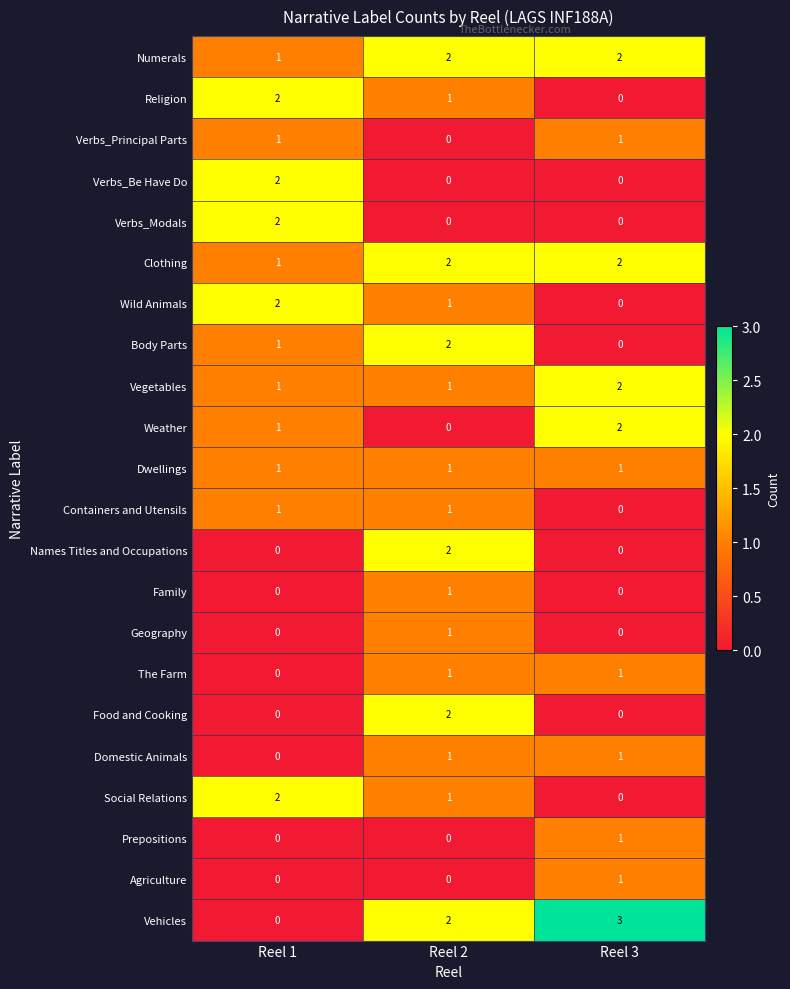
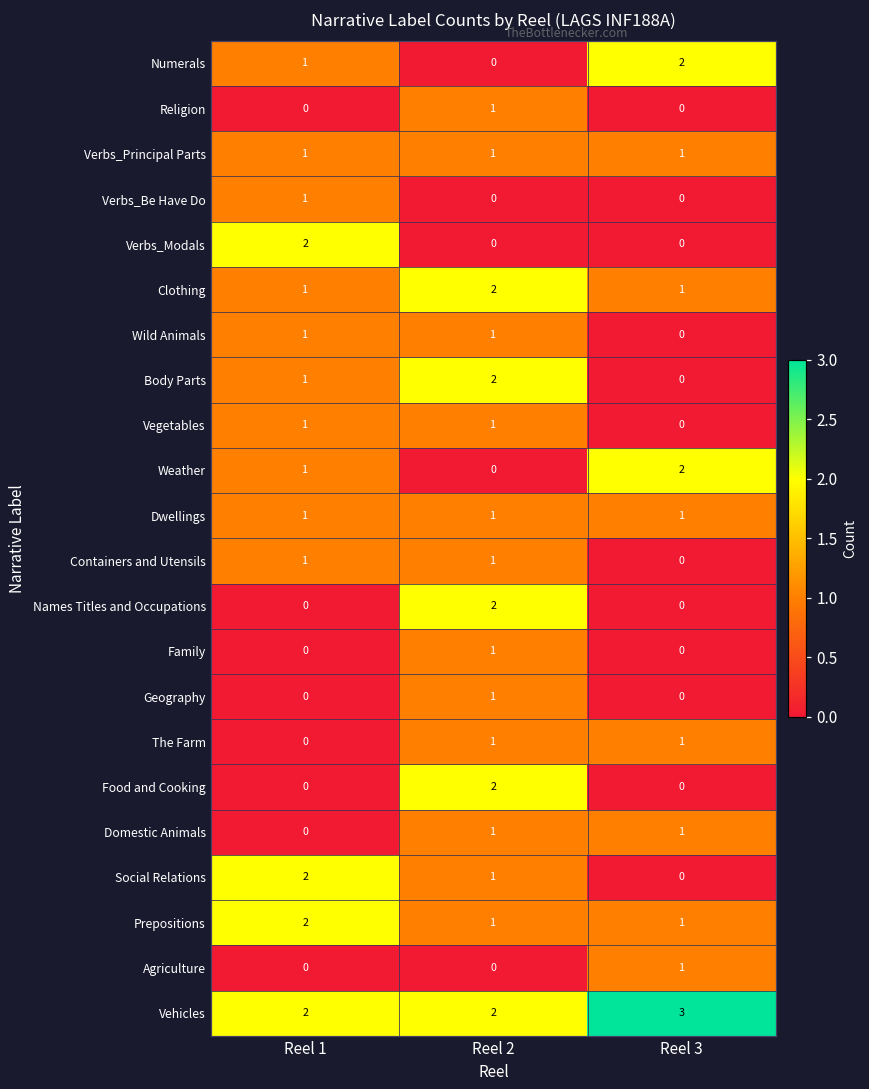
Numerals, Reel 2: 2 -> 0
Religion, Reel 1: 2 -> 0
Verbs_Principal Parts, Reel 2: 0 -> 1
Verbs_Be Have Do, Reel 1: 2 -> 1
Clothing, Reel 3: 2 -> 1
Wild Animals, Reel 1: 2 -> 1
Vegetables, Reel 3: 2 -> 0
Prepositions, Reel 1: 0 -> 2
Prepositions, Reel 2: 0 -> 1
Vehicles, Reel 1: 0 -> 2
